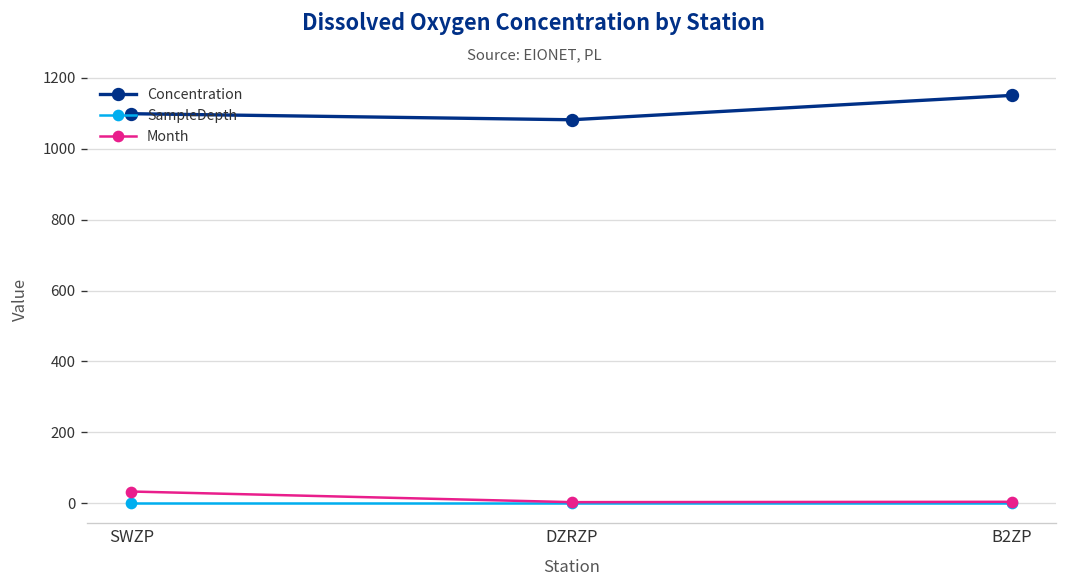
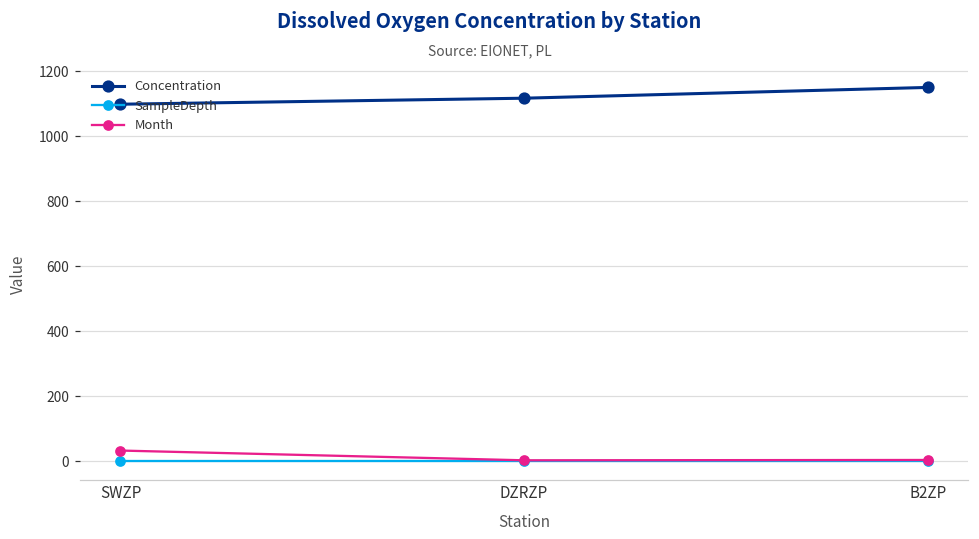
Concentration, DZRZP: 1080 -> 1120
